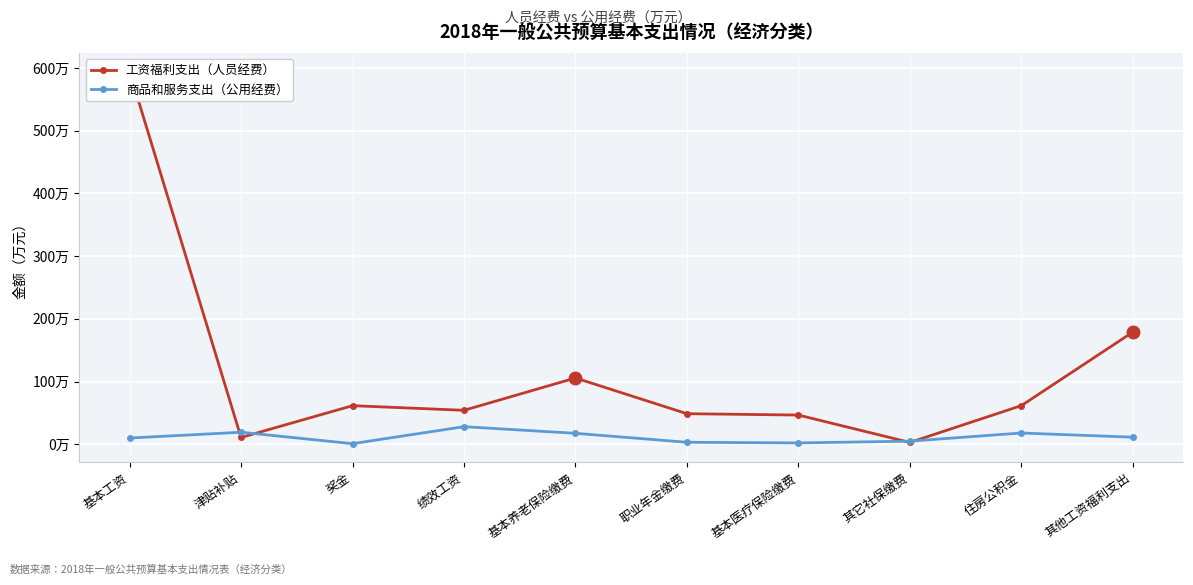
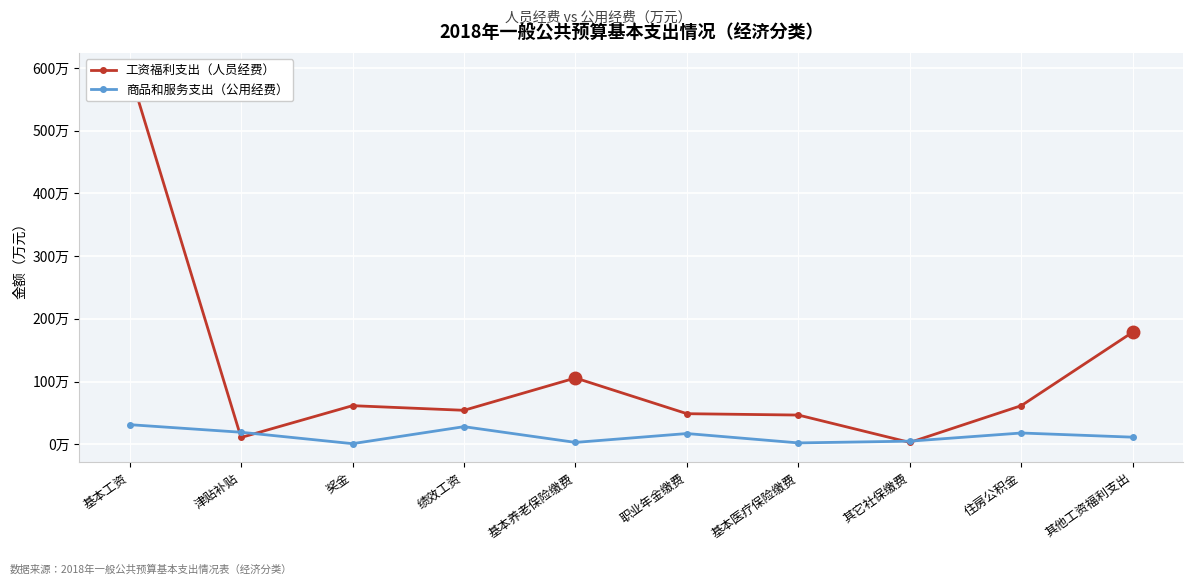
商品和服务支出（公用经费）, 基本工资: 10万 -> 30万
商品和服务支出（公用经费）, 基本养老保险缴费: 20万 -> 0万
商品和服务支出（公用经费）, 职业年金缴费: 0万 -> 20万
